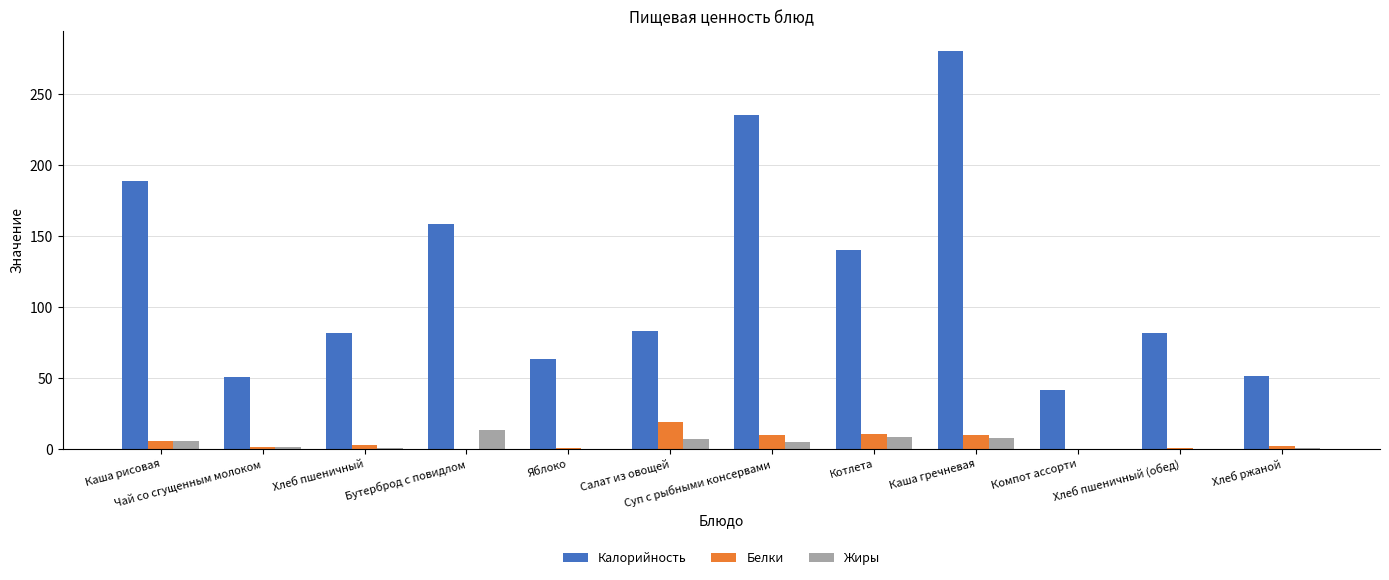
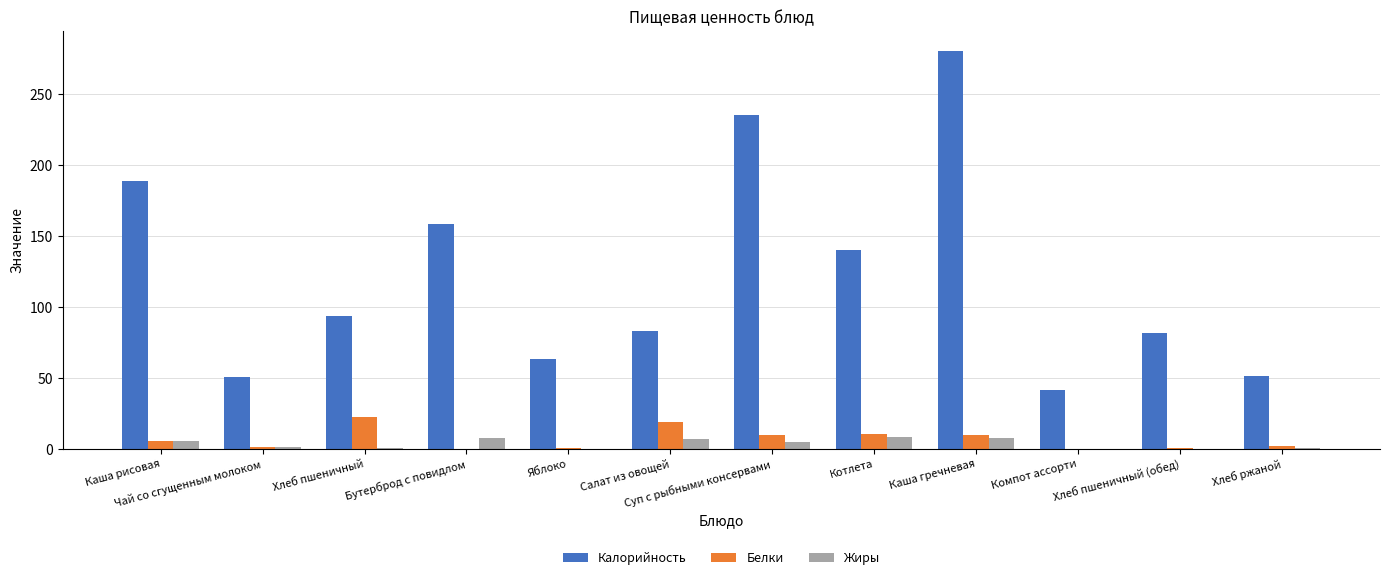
Калорийность, Хлеб пшеничный: 81 -> 94
Белки, Хлеб пшеничный: 3 -> 23
Жиры, Бутерброд с повидлом: 13 -> 7
